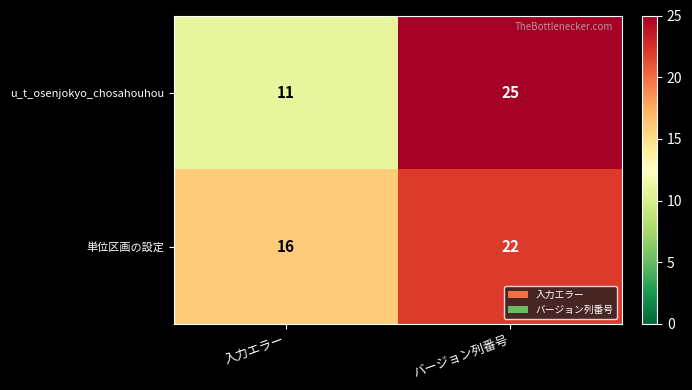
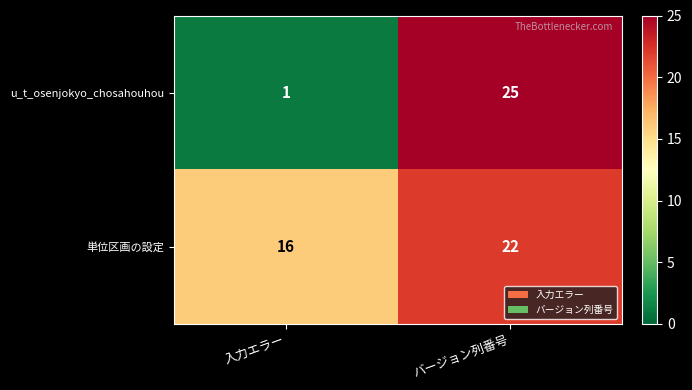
u_t_osenjokyo_chosahouhou, 入力エラー: 11 -> 1
